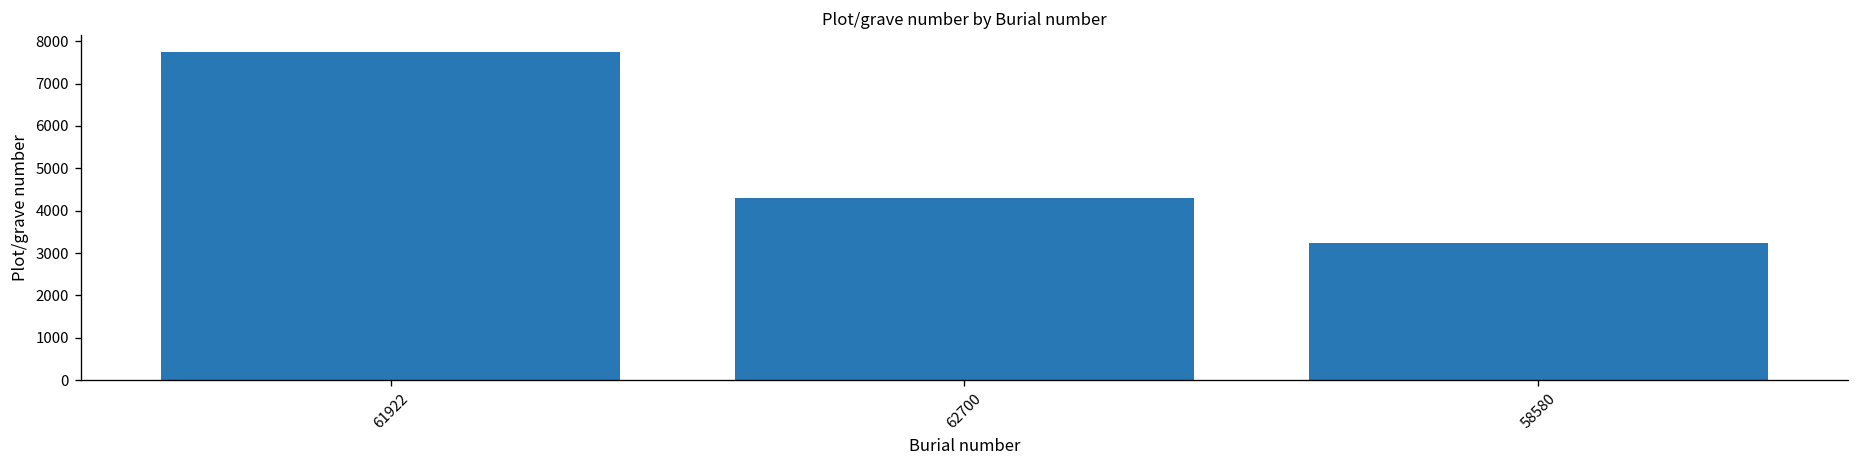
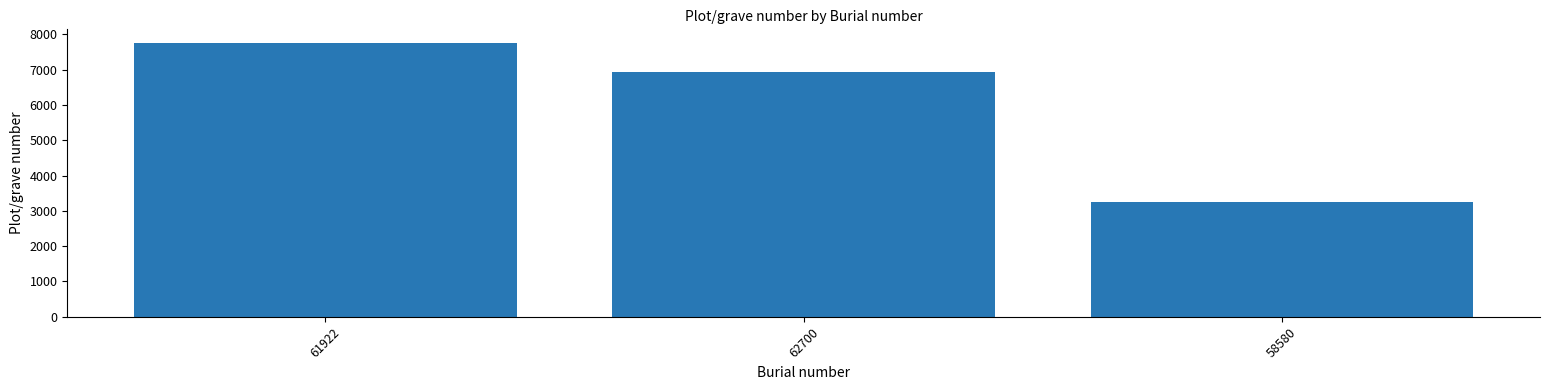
62700: 4300 -> 6900
